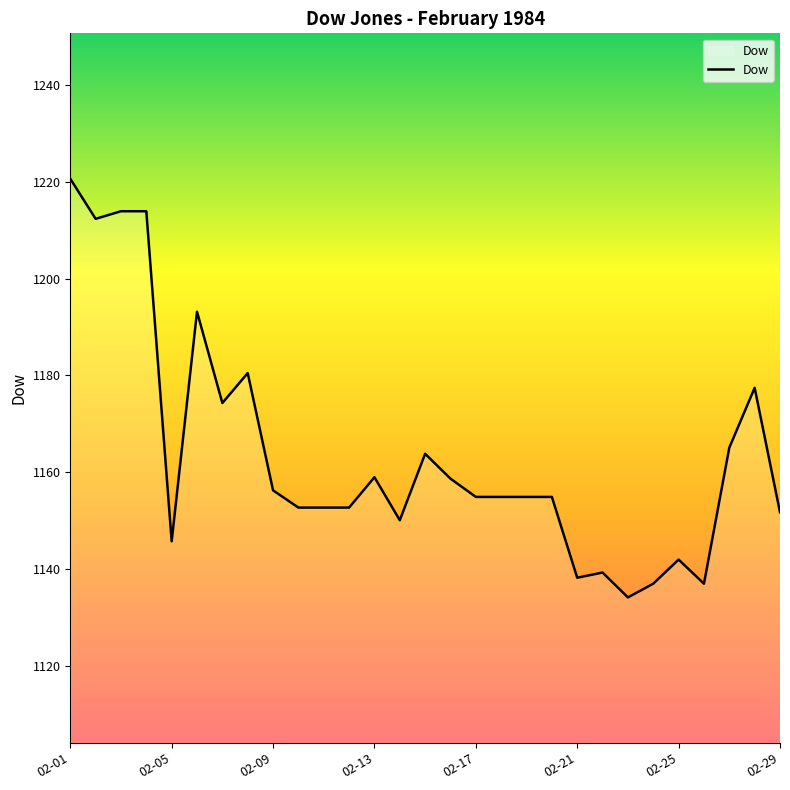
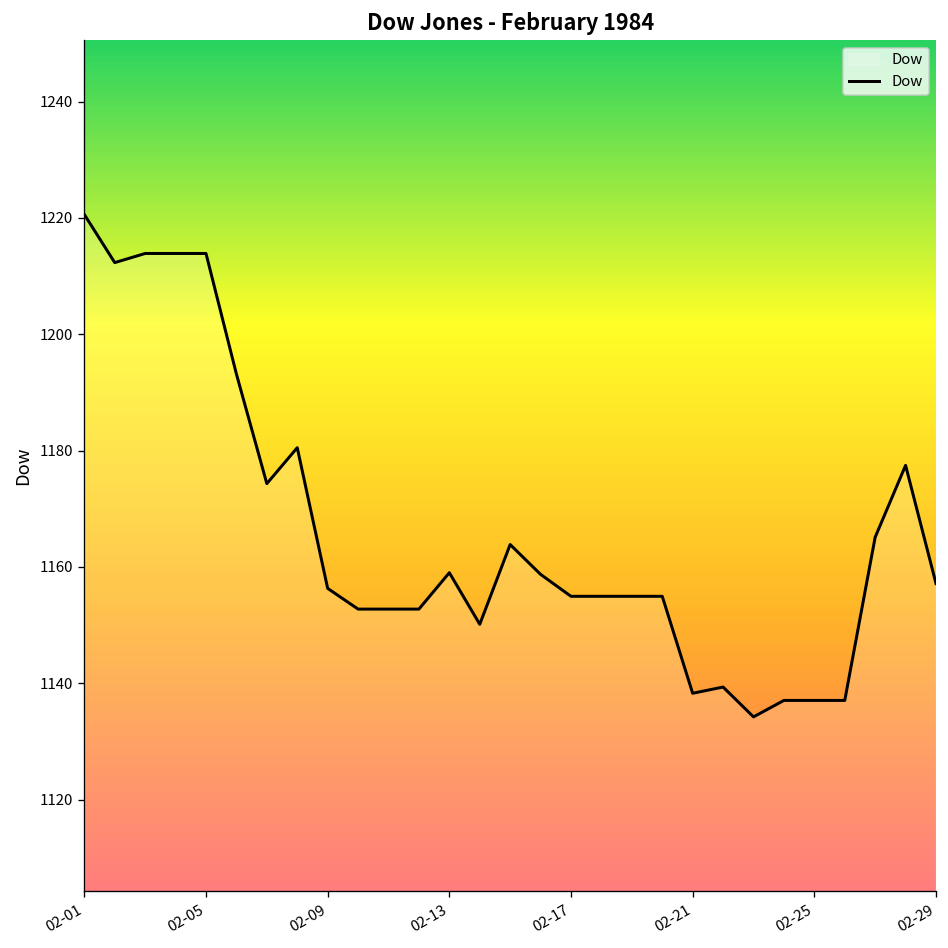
02-05: 1146 -> 1214
02-25: 1142 -> 1137
02-29: 1152 -> 1157
